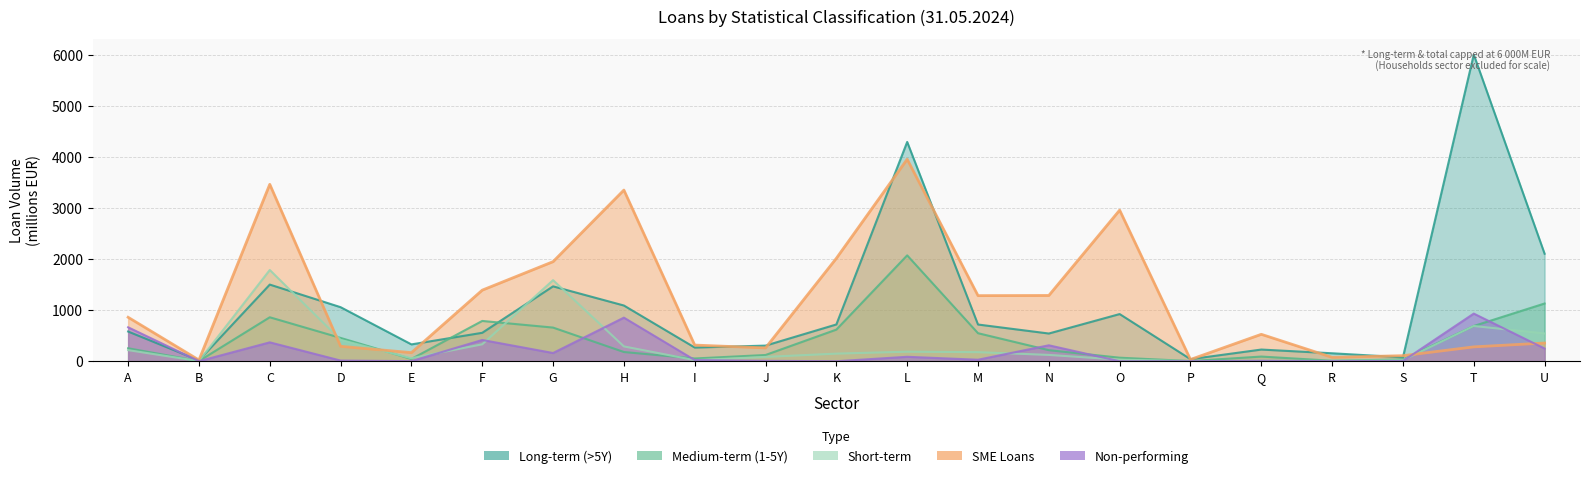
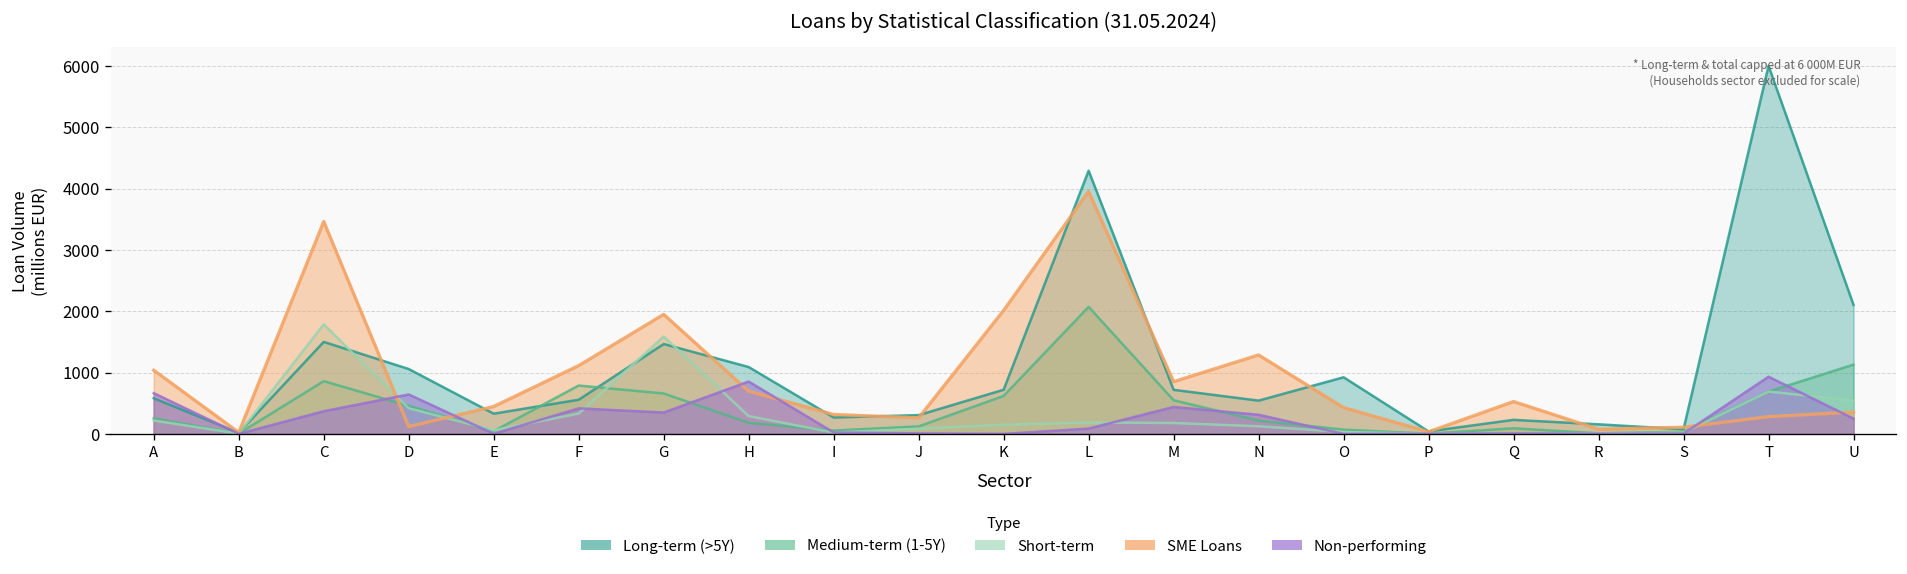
SME Loans, A: 900 -> 1000
SME Loans, D: 300 -> 100
Non-performing, D: 0 -> 600
SME Loans, E: 200 -> 400
SME Loans, F: 1400 -> 1100
Non-performing, G: 200 -> 300
SME Loans, H: 3300 -> 700
SME Loans, M: 1300 -> 900
Non-performing, M: 0 -> 400
SME Loans, O: 3000 -> 400
